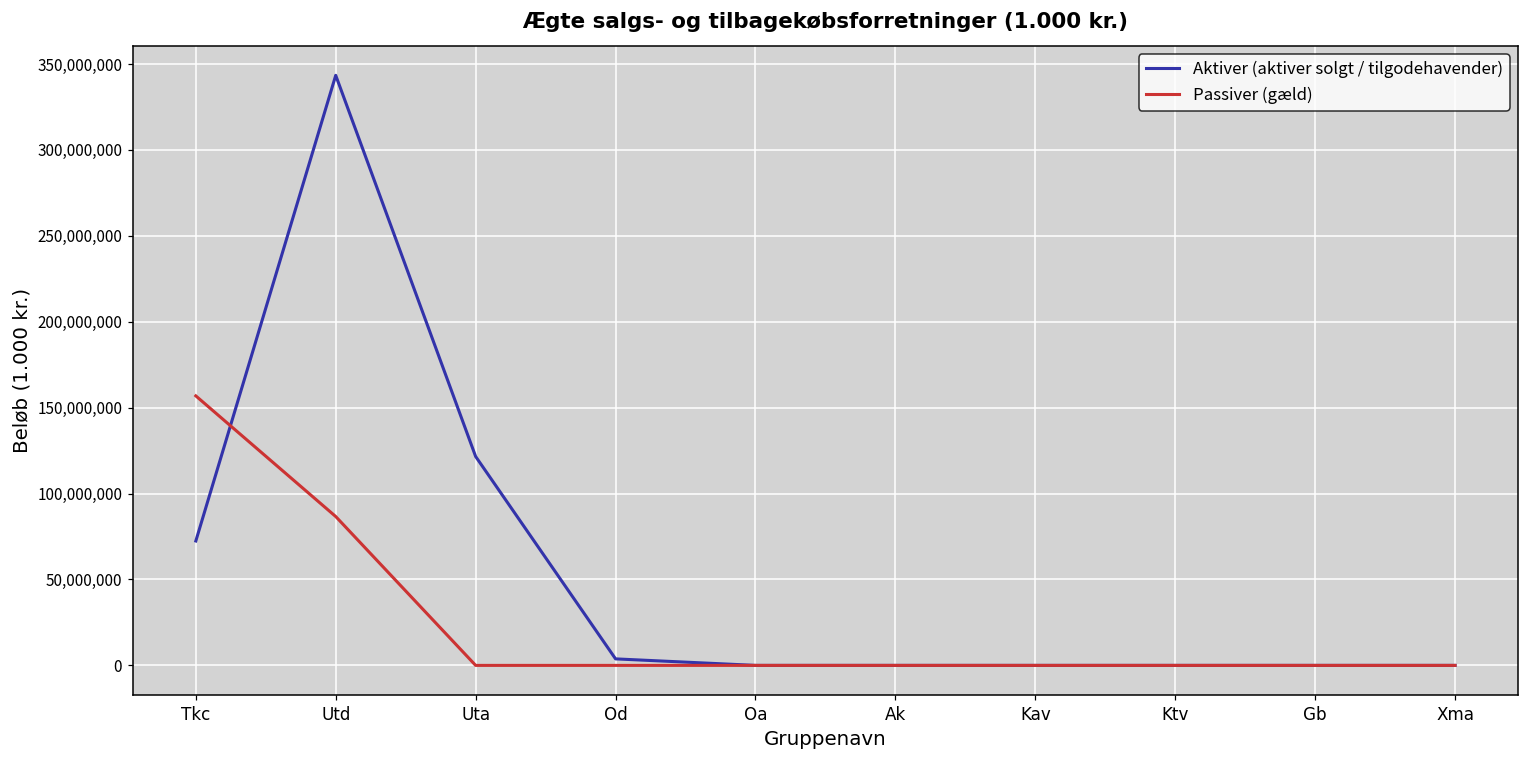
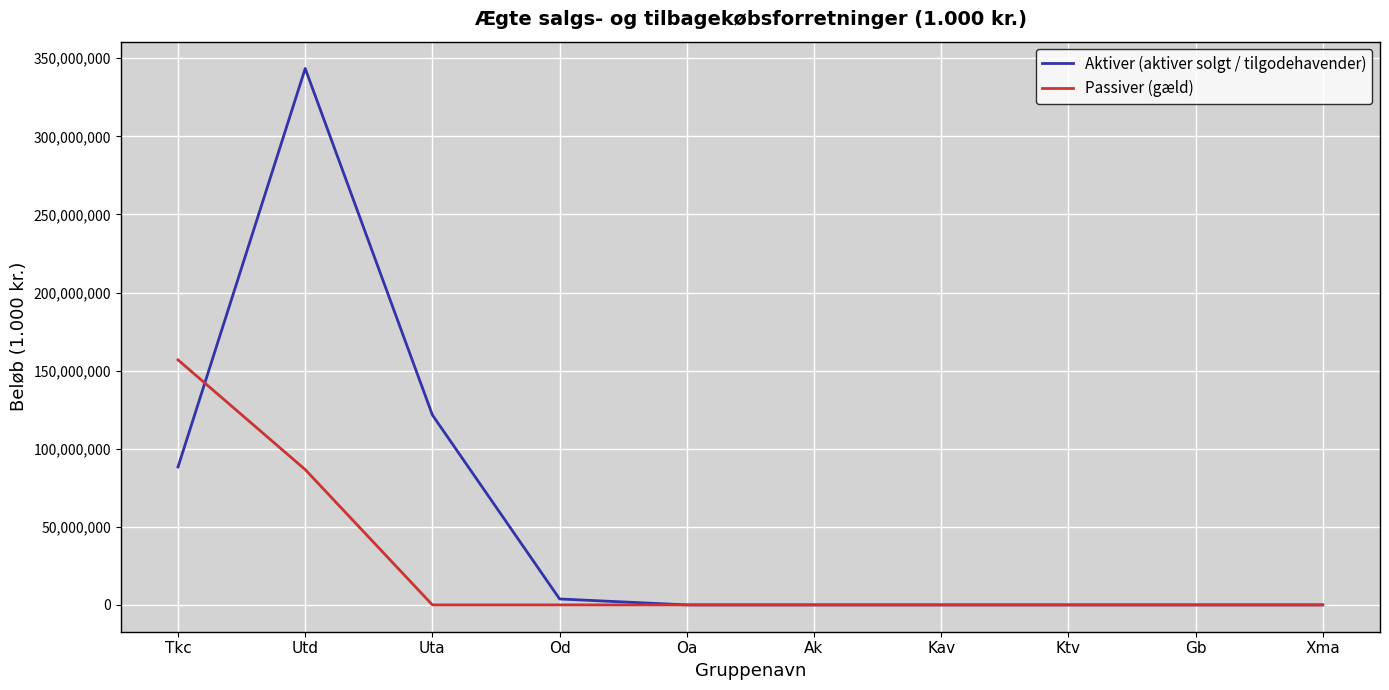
Aktiver (aktiver solgt / tilgodehavender), Tkc: 72,000,000 -> 88,000,000
